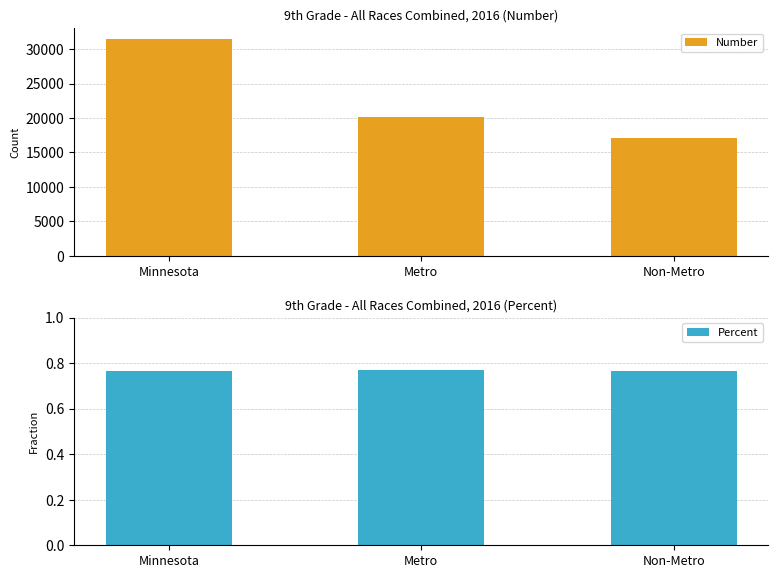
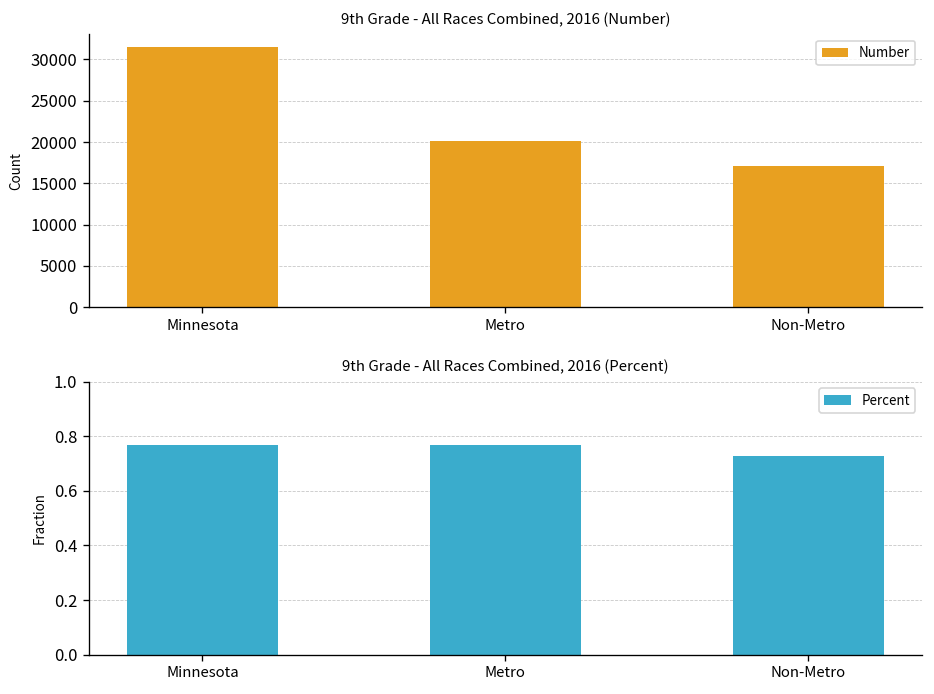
9th Grade - All Races Combined, 2016 (Percent), Non-Metro: 0.77 -> 0.73
